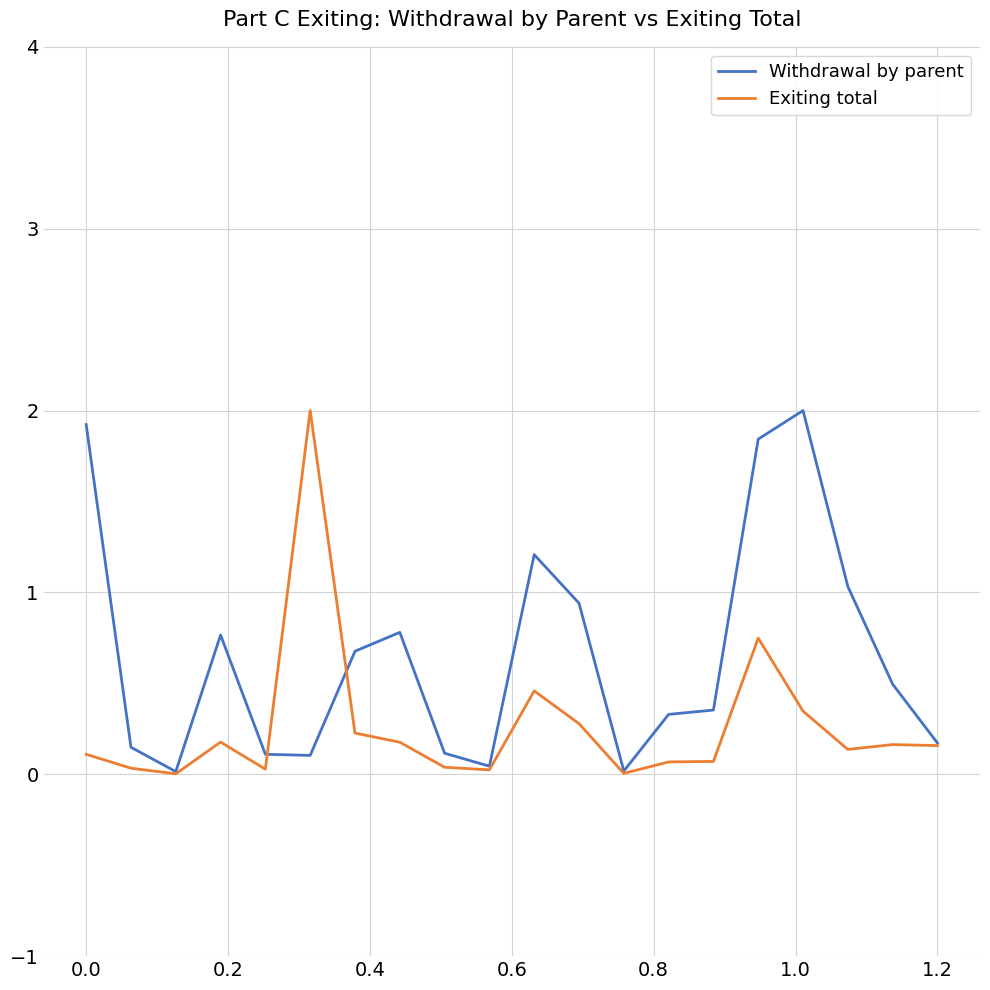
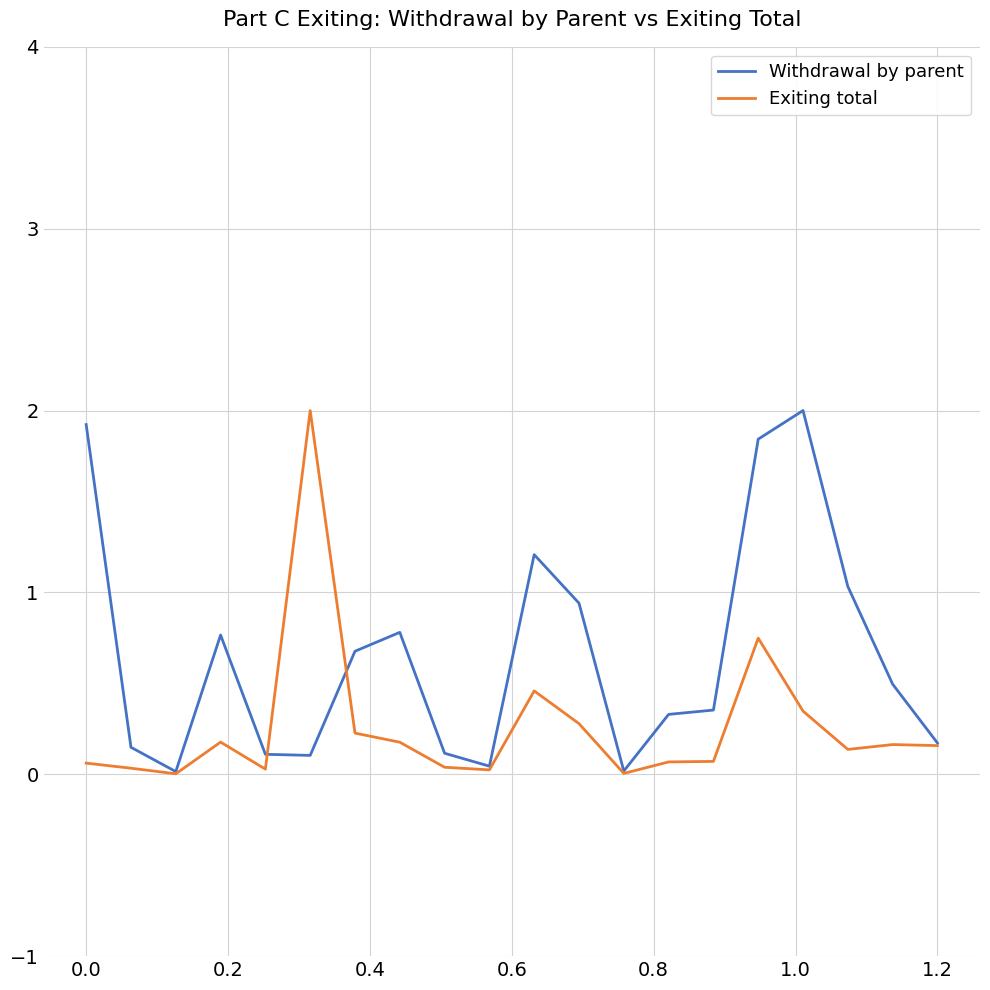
Exiting total, 0.0: 0.11 -> 0.06
